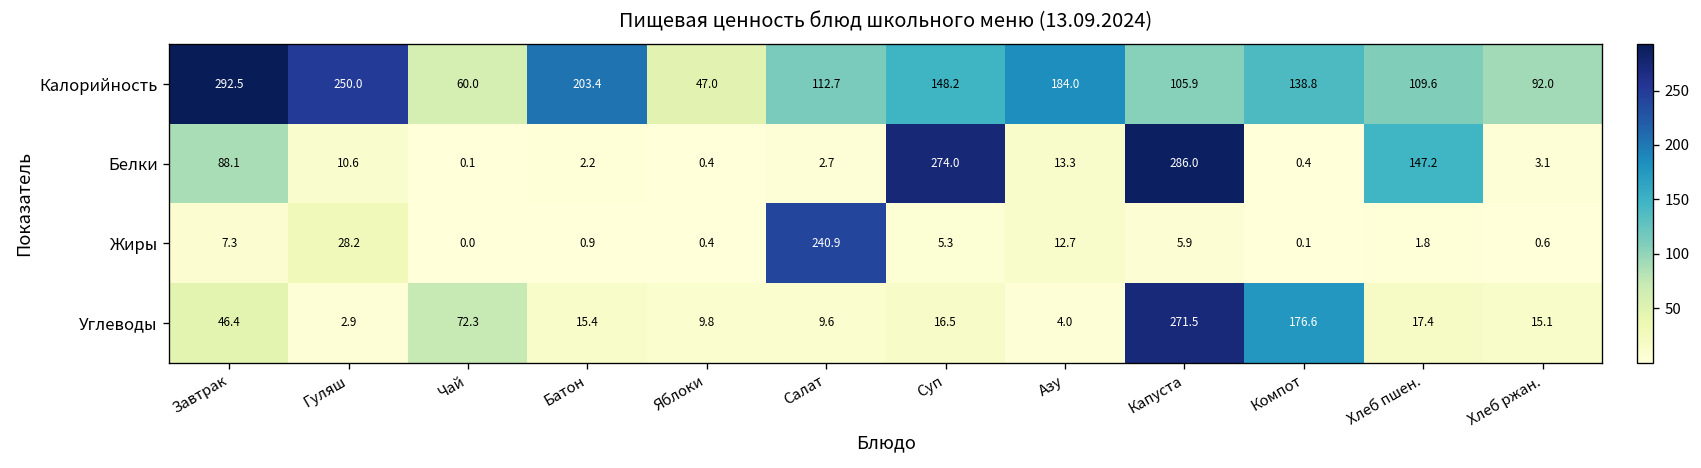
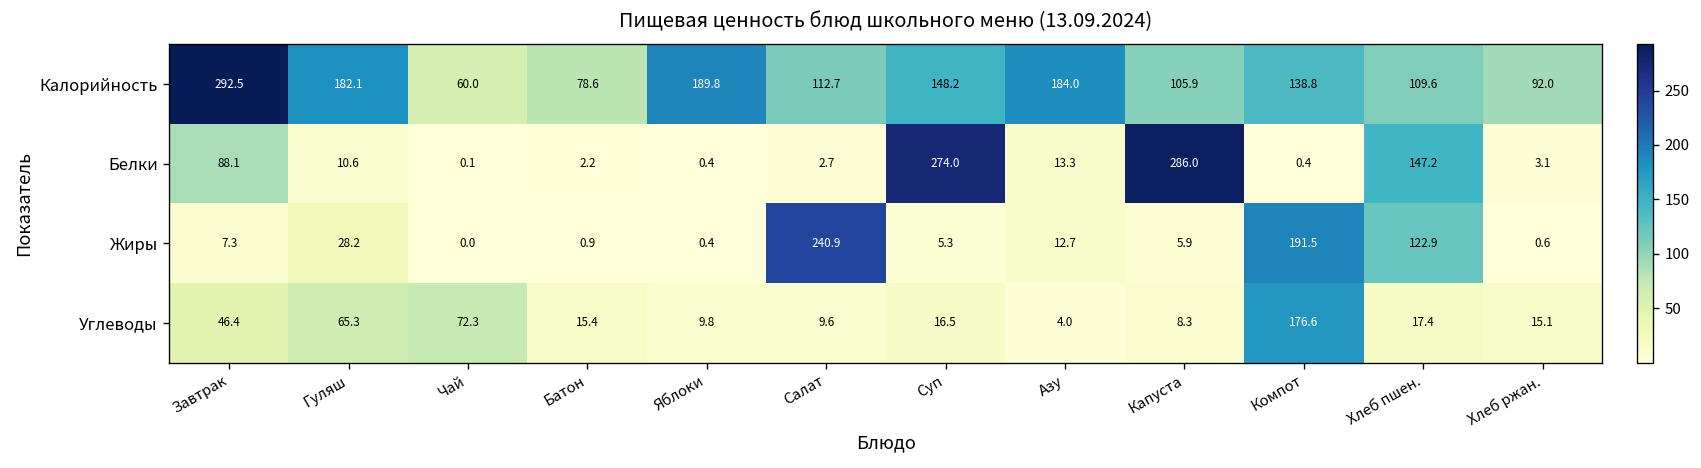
Калорийность, Гуляш: 250.0 -> 182.1
Калорийность, Батон: 203.4 -> 78.6
Калорийность, Яблоки: 47.0 -> 189.8
Жиры, Компот: 0.1 -> 191.5
Жиры, Хлеб пшен.: 1.8 -> 122.9
Углеводы, Гуляш: 2.9 -> 65.3
Углеводы, Капуста: 271.5 -> 8.3
